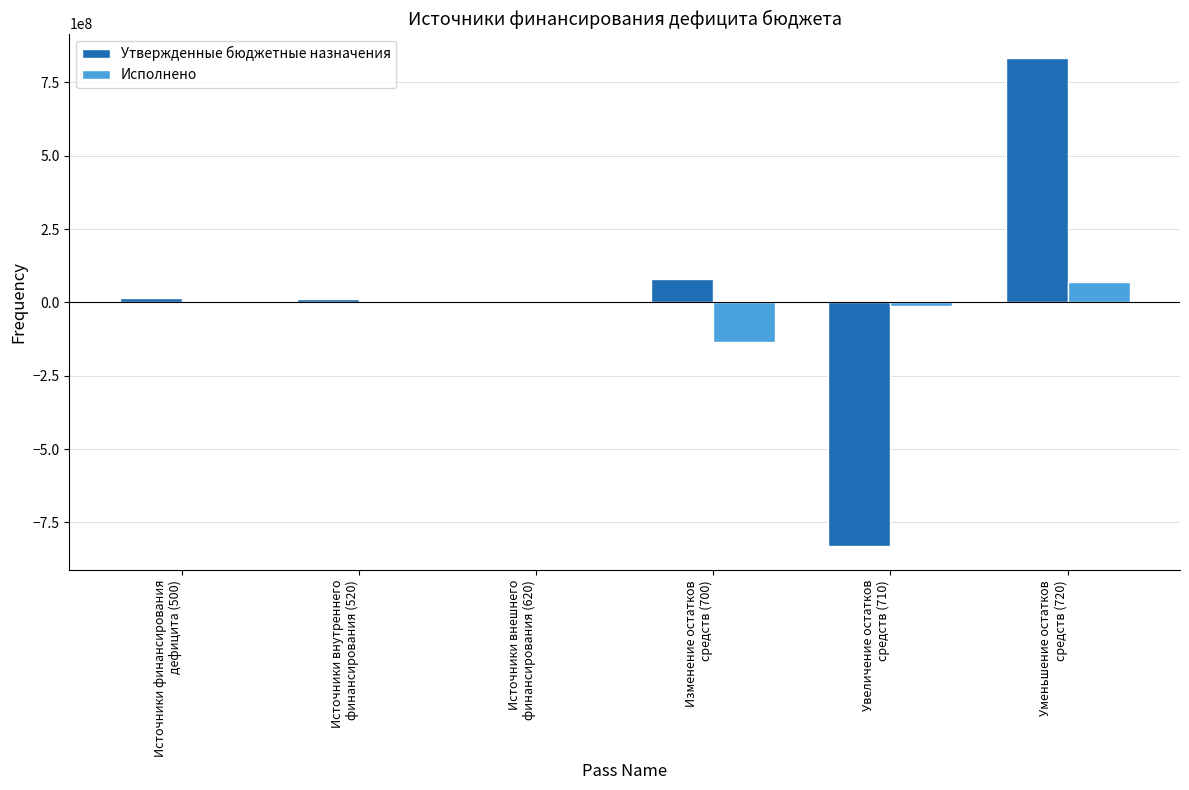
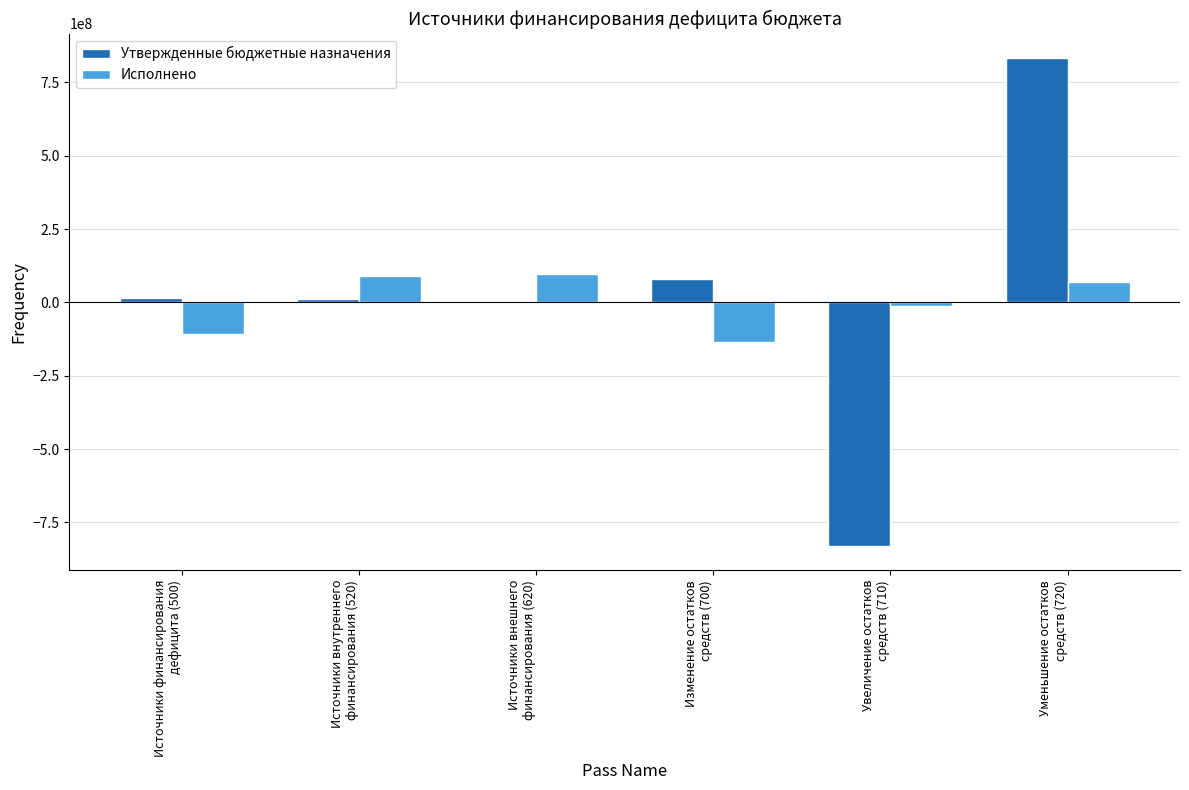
Исполнено, Источники финансирования дефицита (500): 0 -> -110000000
Исполнено, Источники внутреннего финансирования (520): 0 -> 90000000
Исполнено, Источники внешнего финансирования (620): 0 -> 100000000
